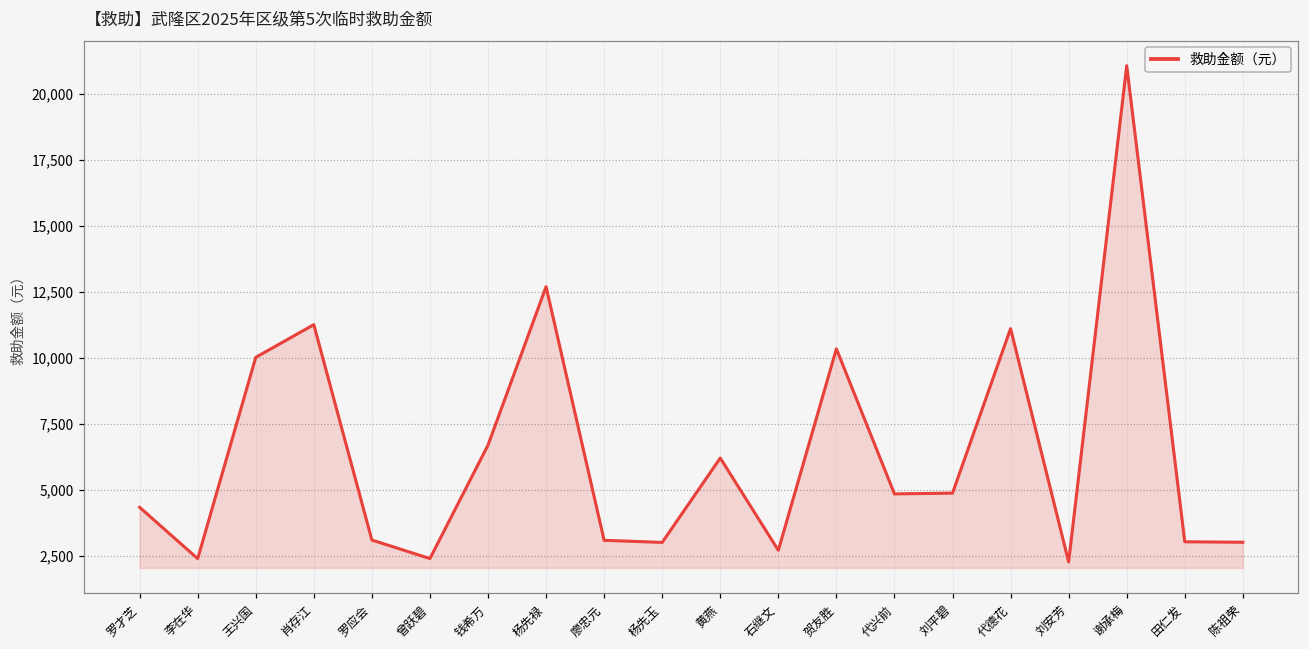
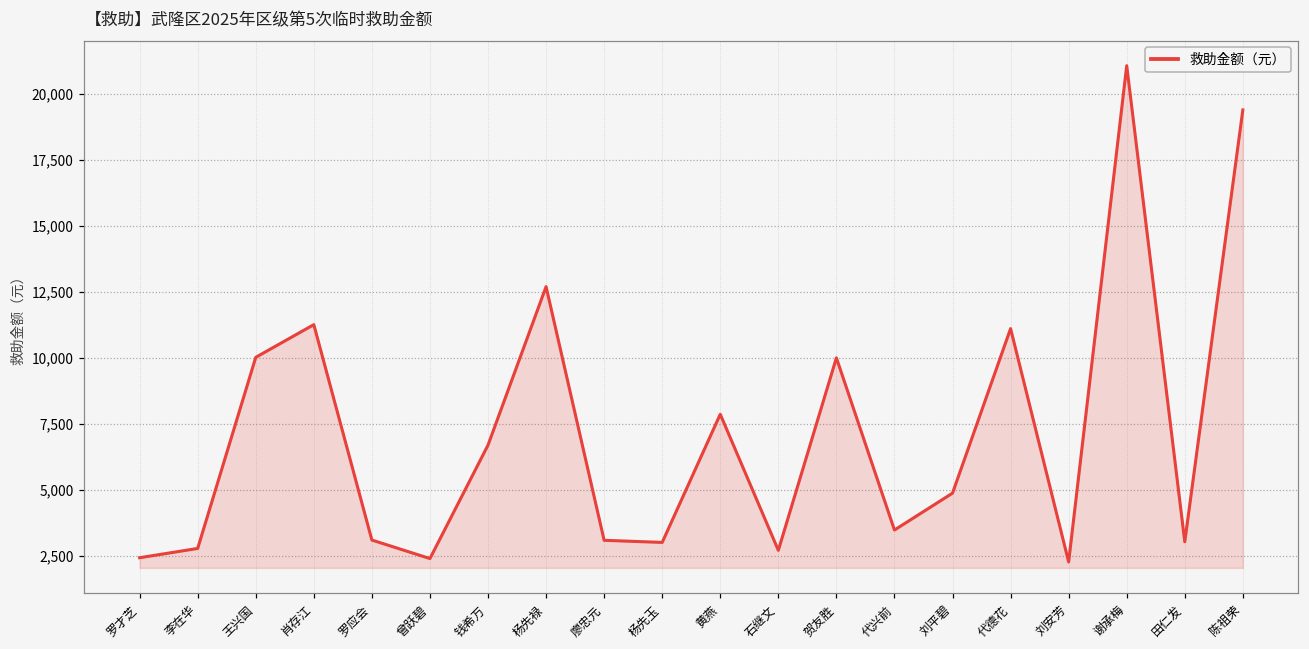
罗才芝: 4,300 -> 2,400
李在华: 2,400 -> 2,800
黄燕: 6,200 -> 7,900
贺友胜: 10,300 -> 10,000
代兴前: 4,800 -> 3,500
陈祖荣: 3,000 -> 19,400
